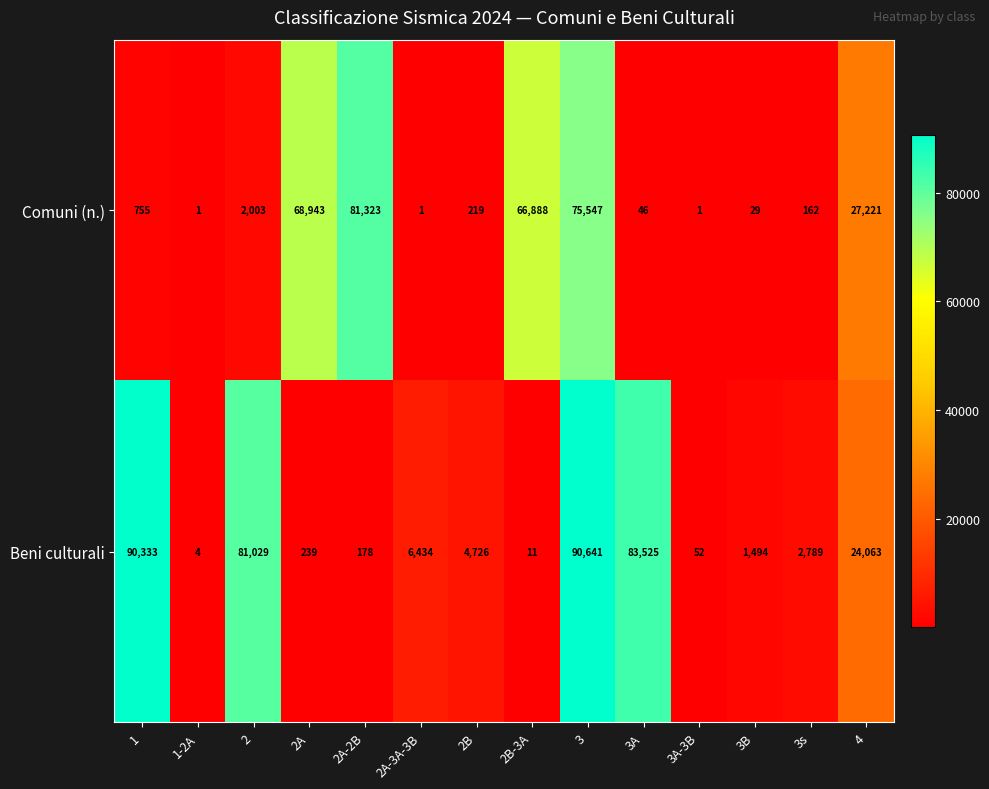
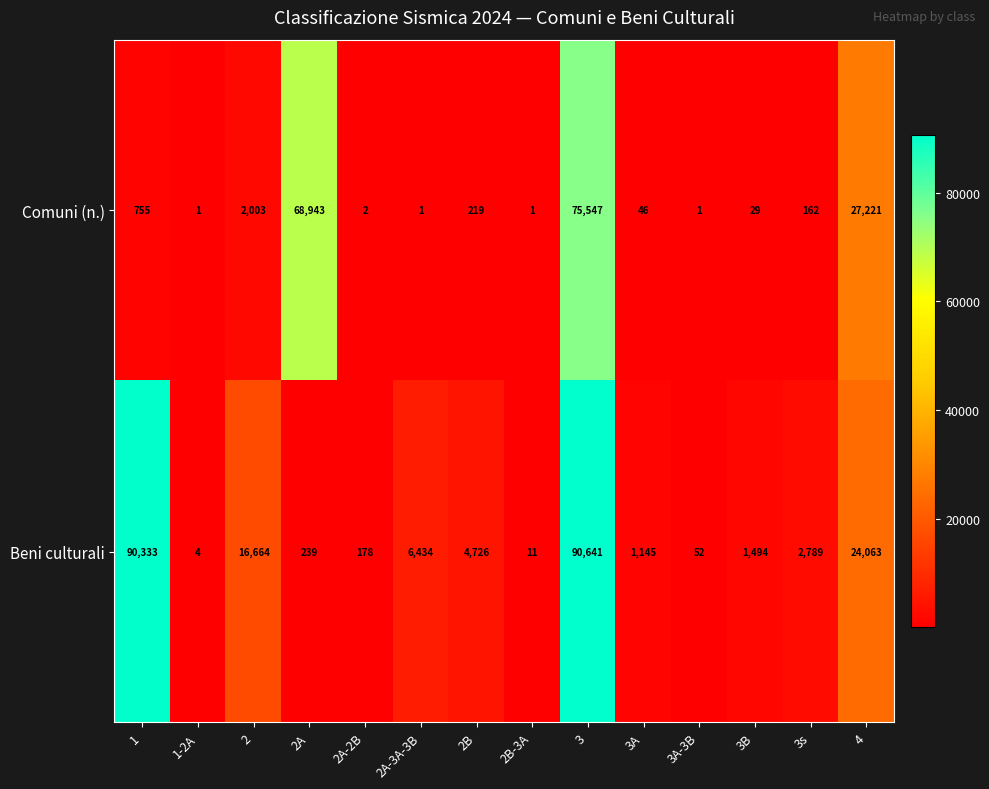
Comuni (n.), 2A-2B: 81,323 -> 2
Comuni (n.), 2B-3A: 66,888 -> 1
Beni culturali, 2: 81,029 -> 16,664
Beni culturali, 3A: 83,525 -> 1,145
